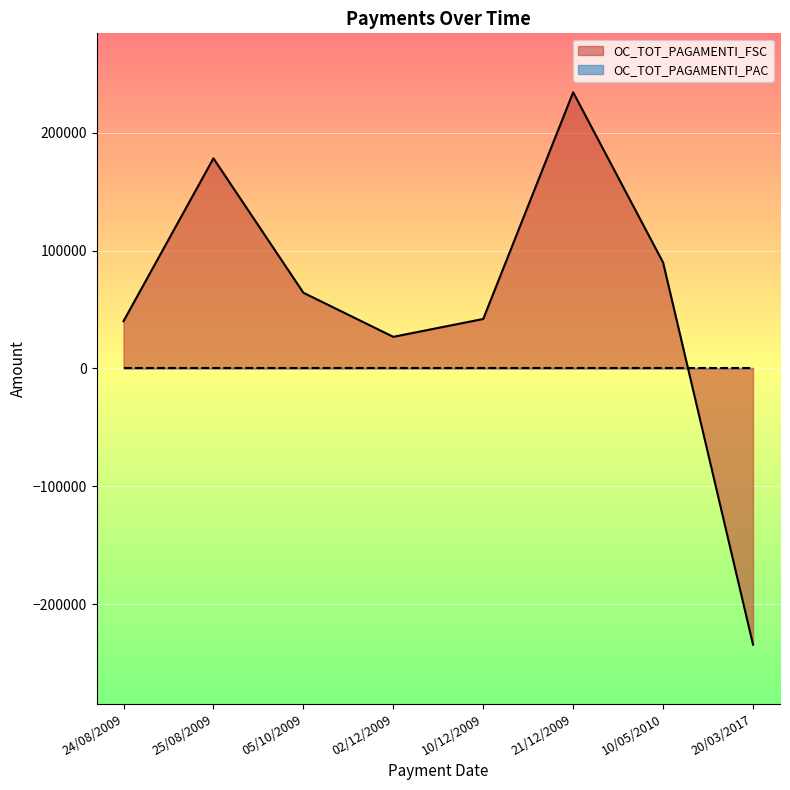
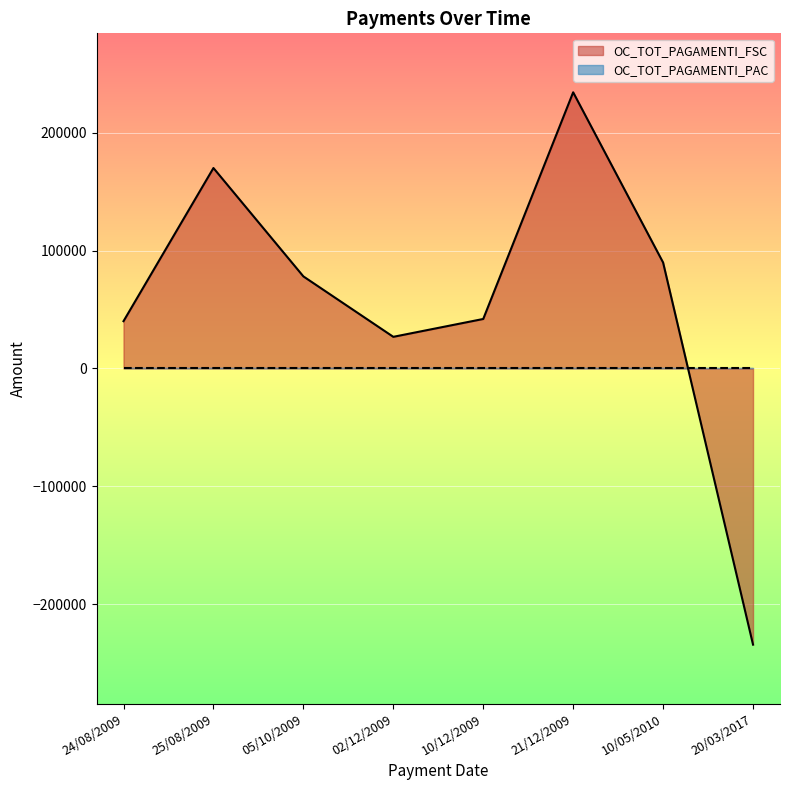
OC_TOT_PAGAMENTI_FSC, 25/08/2009: 178000 -> 170000
OC_TOT_PAGAMENTI_FSC, 05/10/2009: 64000 -> 78000
